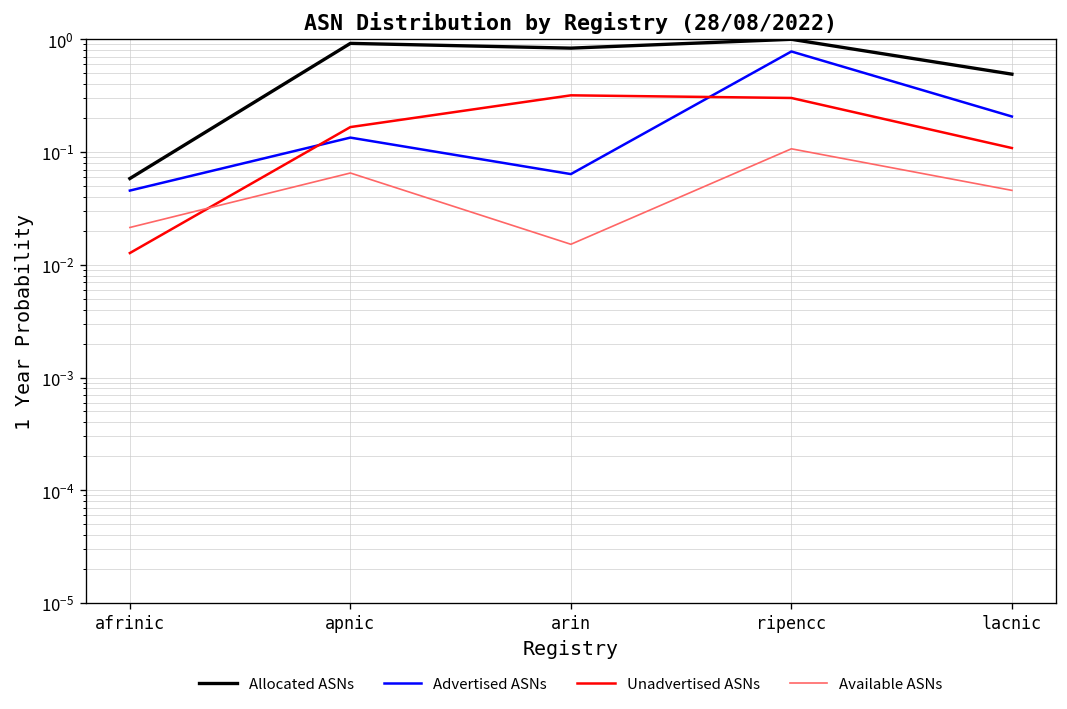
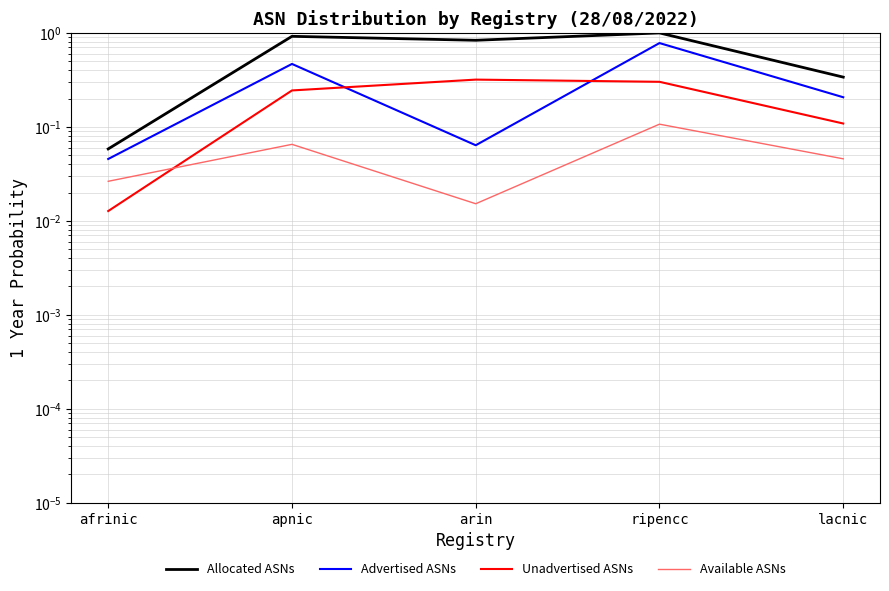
Available ASNs, afrinic: 0.021 -> 0.026
Advertised ASNs, apnic: 0.13 -> 0.5
Unadvertised ASNs, apnic: 0.17 -> 0.24
Allocated ASNs, lacnic: 0.5 -> 0.34
